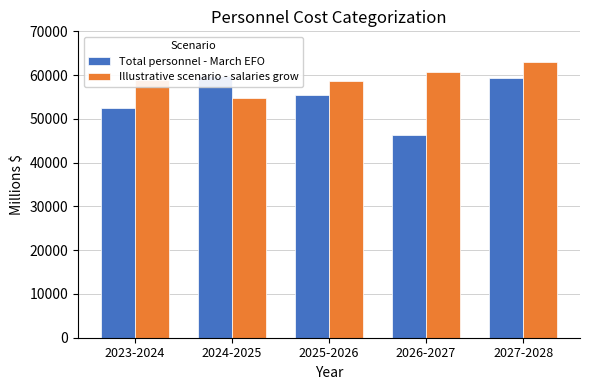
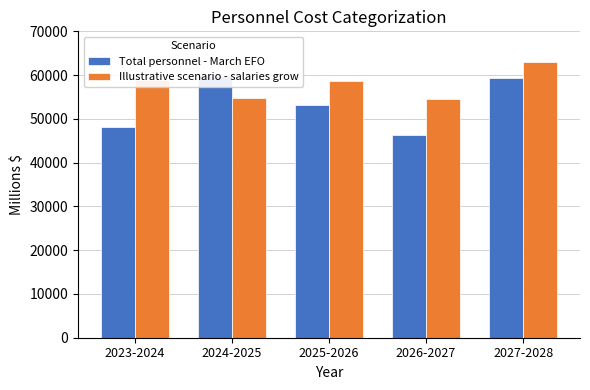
Total personnel - March EFO, 2023-2024: 52000 -> 48000
Total personnel - March EFO, 2025-2026: 55000 -> 53000
Illustrative scenario - salaries grow, 2026-2027: 61000 -> 54000
